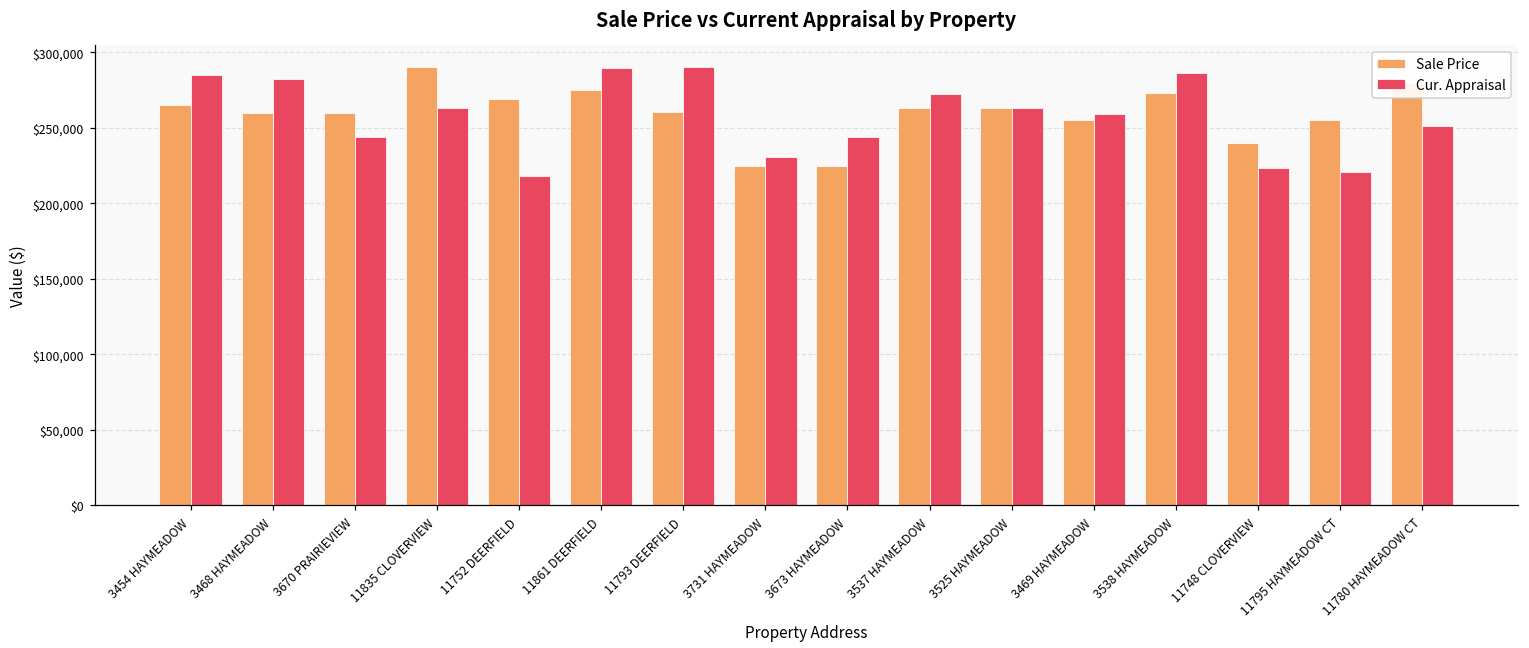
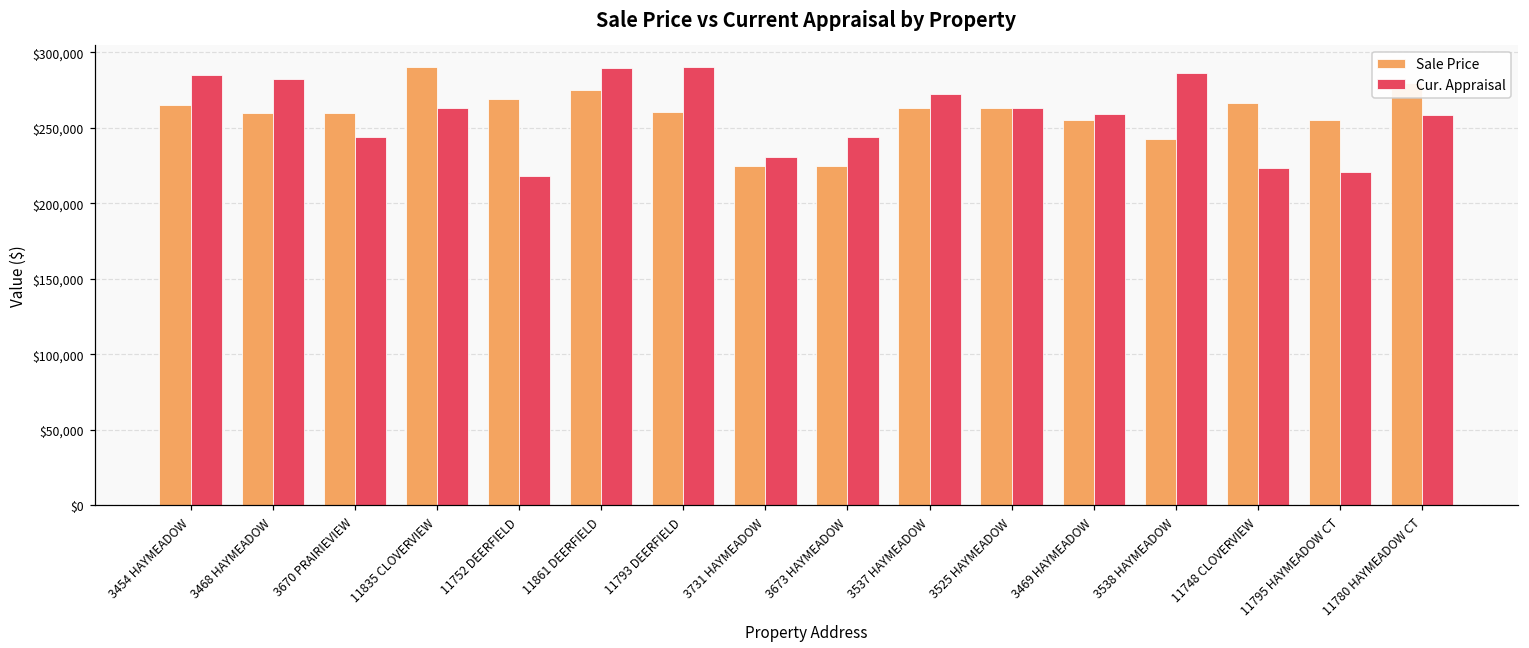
Sale Price, 3538 HAYMEADOW: $273,000 -> $243,000
Sale Price, 11748 CLOVERVIEW: $240,000 -> $267,000
Cur. Appraisal, 11780 HAYMEADOW CT: $251,000 -> $259,000
